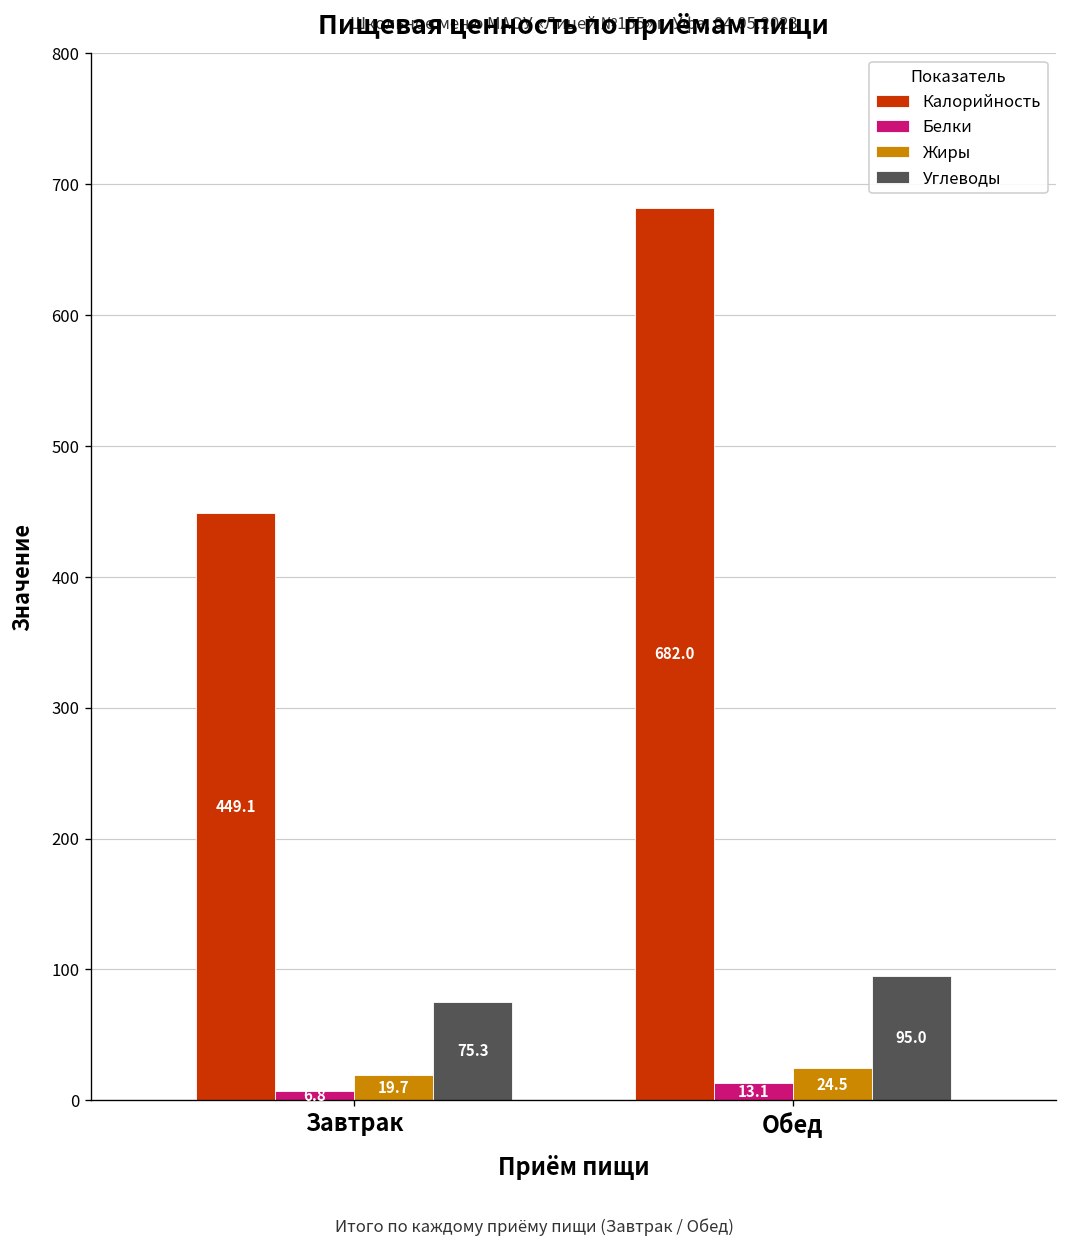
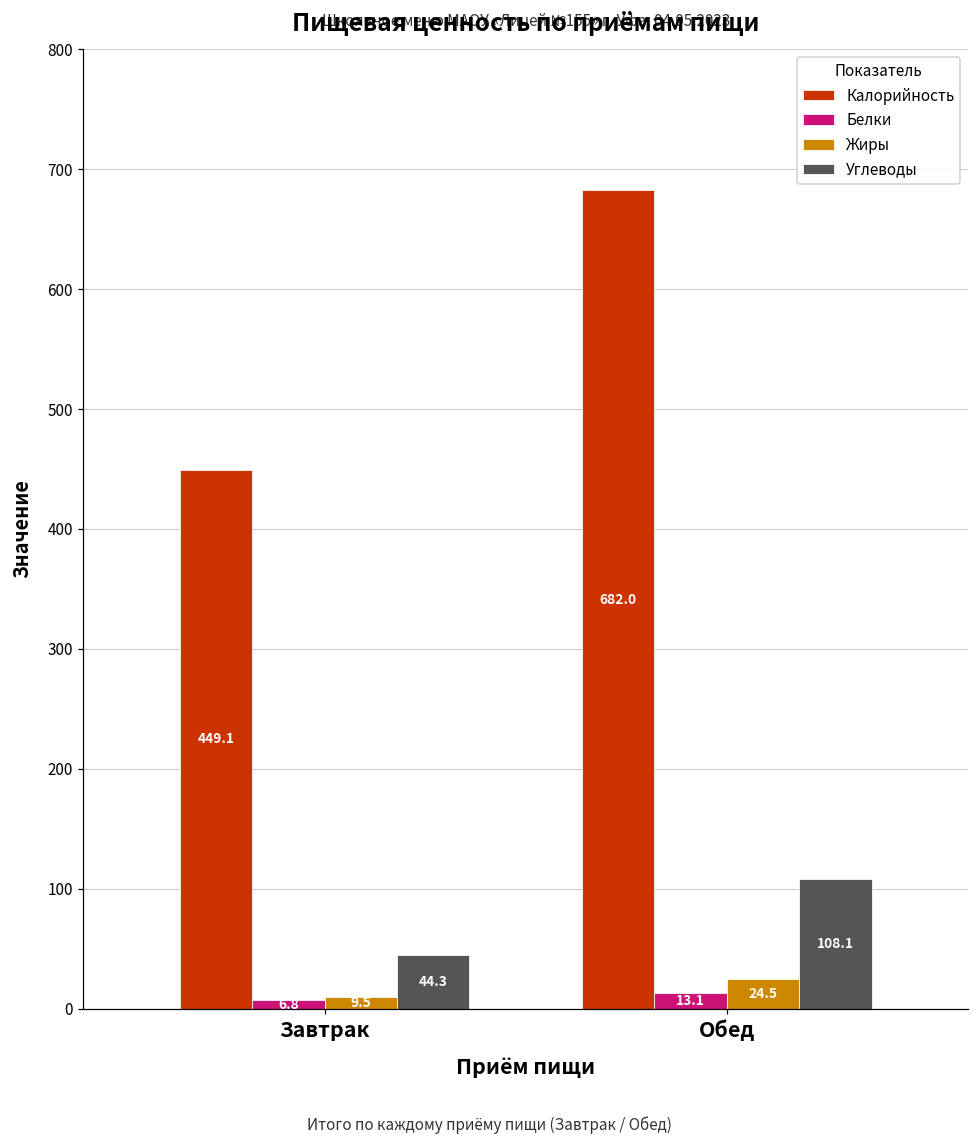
Жиры, Завтрак: 19.7 -> 9.5
Углеводы, Завтрак: 75.3 -> 44.3
Углеводы, Обед: 95.0 -> 108.1
